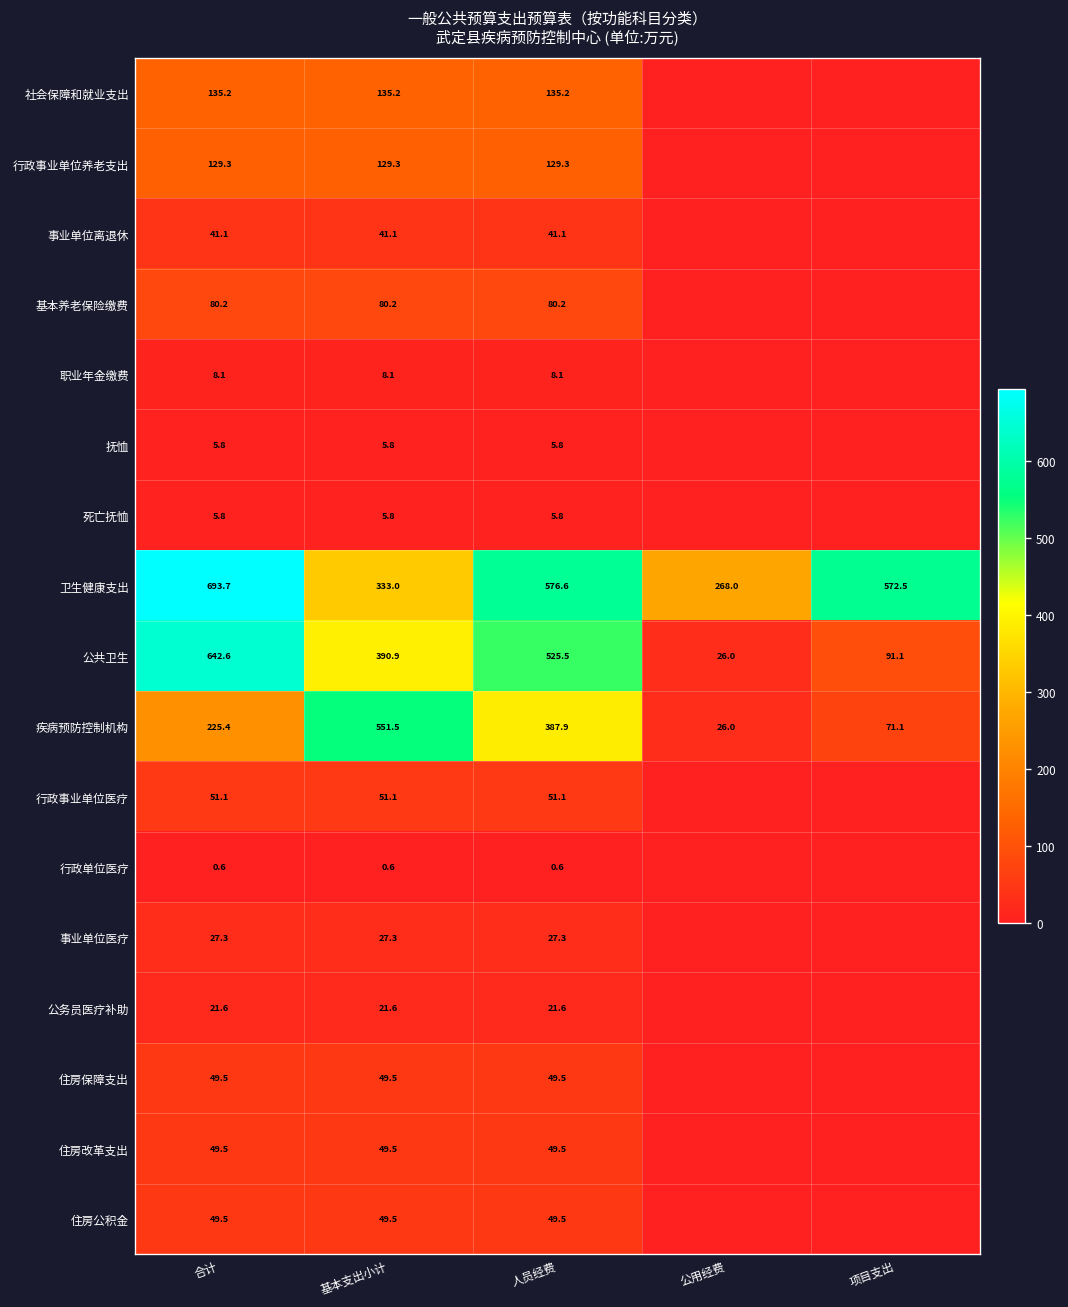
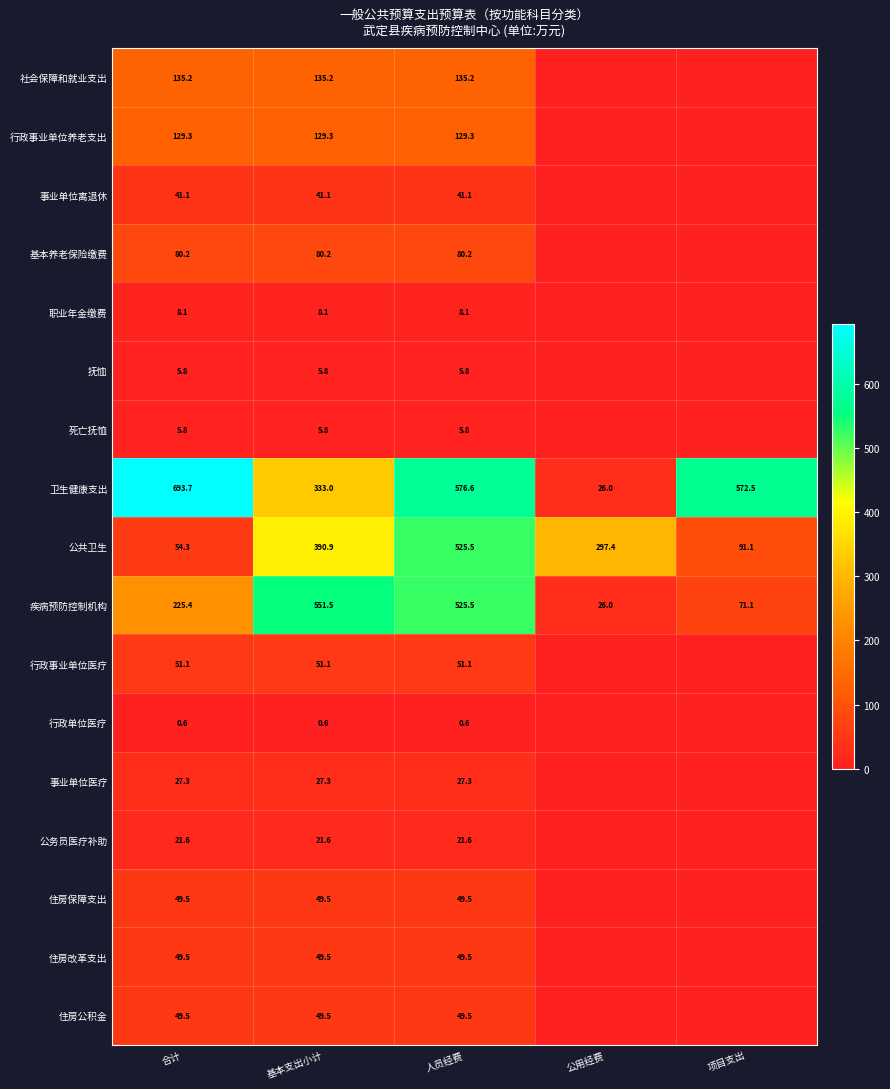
卫生健康支出, 公用经费: 268.0 -> 26.0
公共卫生, 合计: 642.6 -> 54.3
公共卫生, 公用经费: 26.0 -> 297.4
疾病预防控制机构, 人员经费: 387.9 -> 525.5
